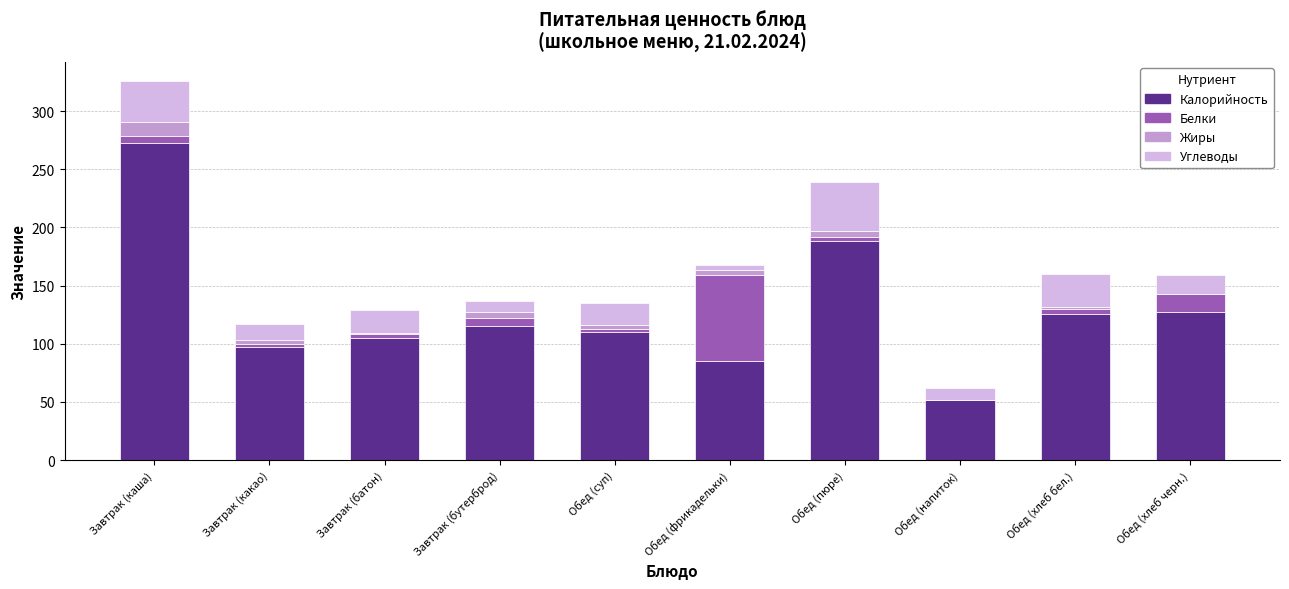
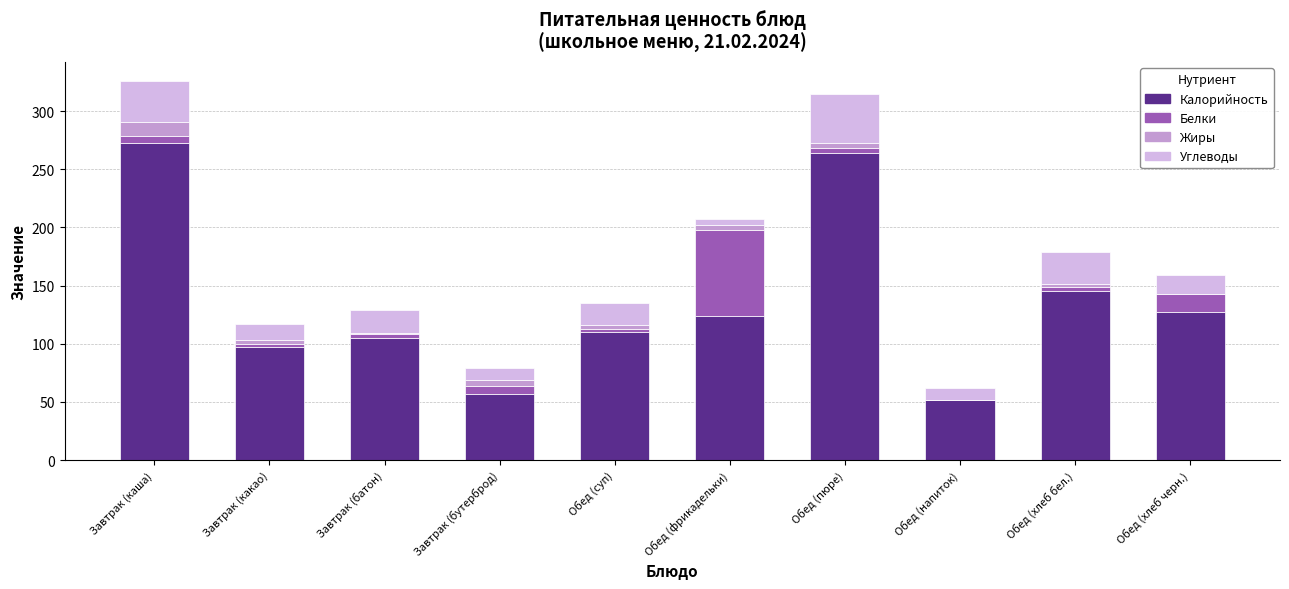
Калорийность, Завтрак (бутерброд): 115 -> 57
Калорийность, Обед (фрикадельки): 85 -> 124
Калорийность, Обед (пюре): 188 -> 264
Калорийность, Обед (хлеб бел.): 126 -> 145
